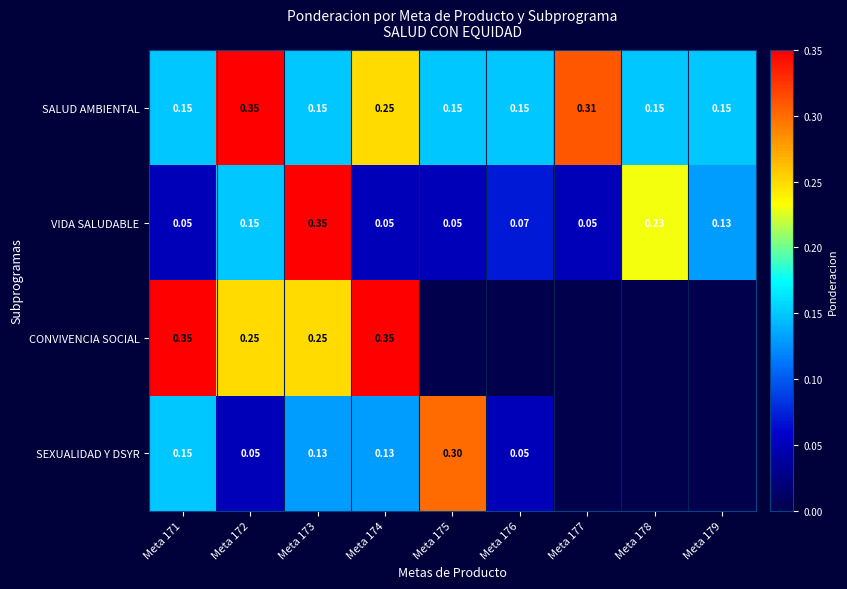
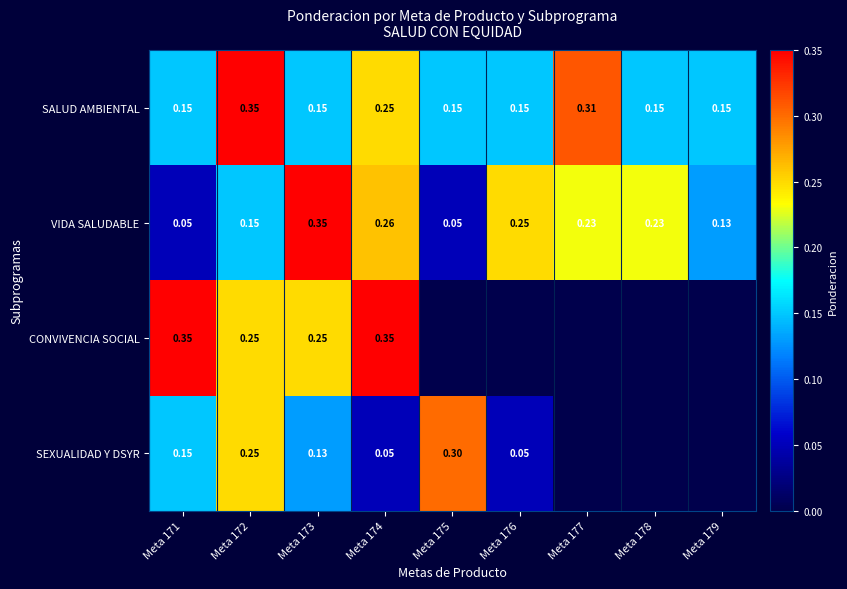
VIDA SALUDABLE, Meta 174: 0.05 -> 0.26
VIDA SALUDABLE, Meta 176: 0.07 -> 0.25
VIDA SALUDABLE, Meta 177: 0.05 -> 0.23
SEXUALIDAD Y DSYR, Meta 172: 0.05 -> 0.25
SEXUALIDAD Y DSYR, Meta 174: 0.13 -> 0.05
